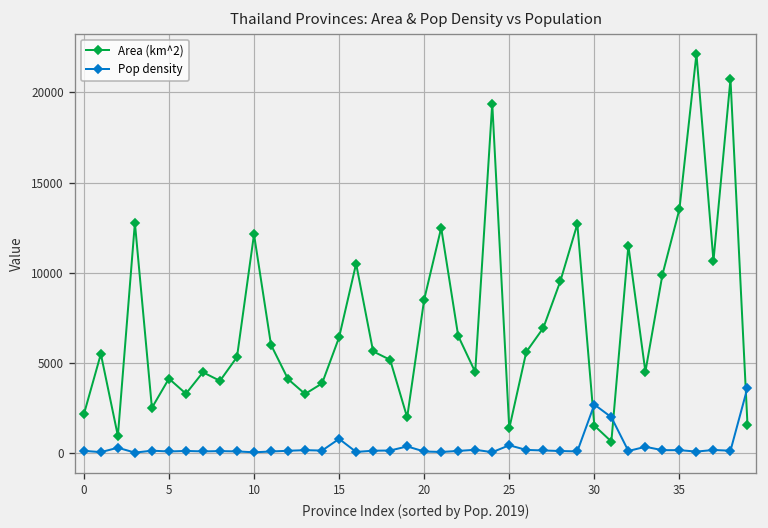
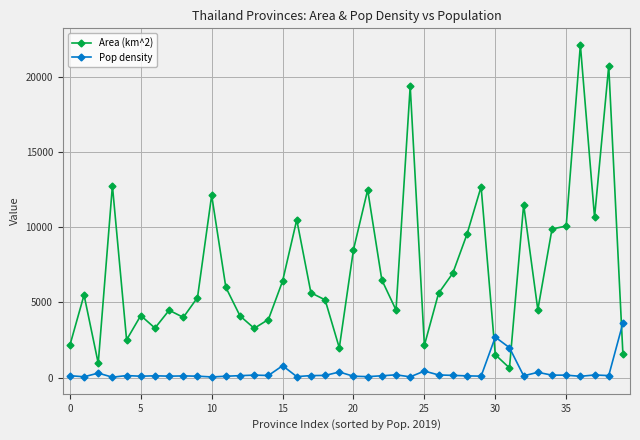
Area (km^2), 25: 1400 -> 2100
Area (km^2), 35: 13500 -> 10100
